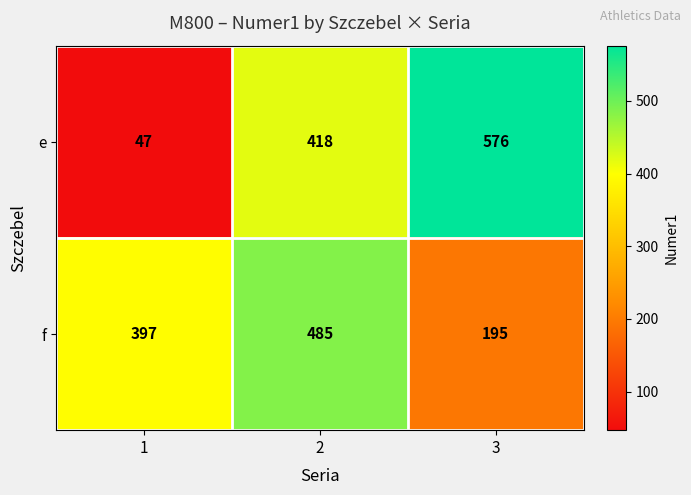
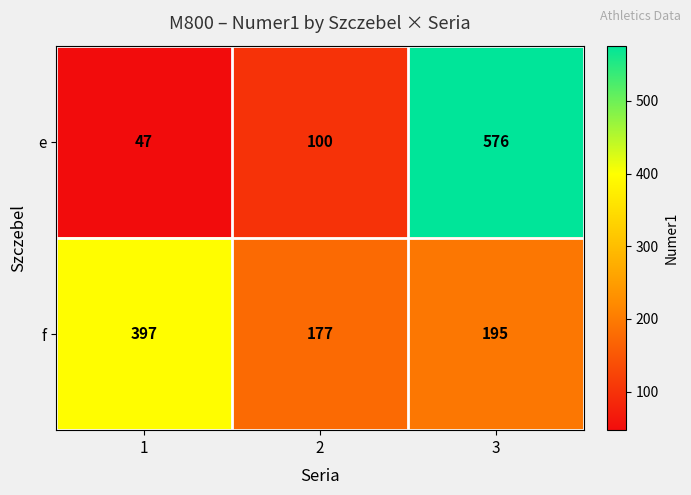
e, 2: 418 -> 100
f, 2: 485 -> 177
